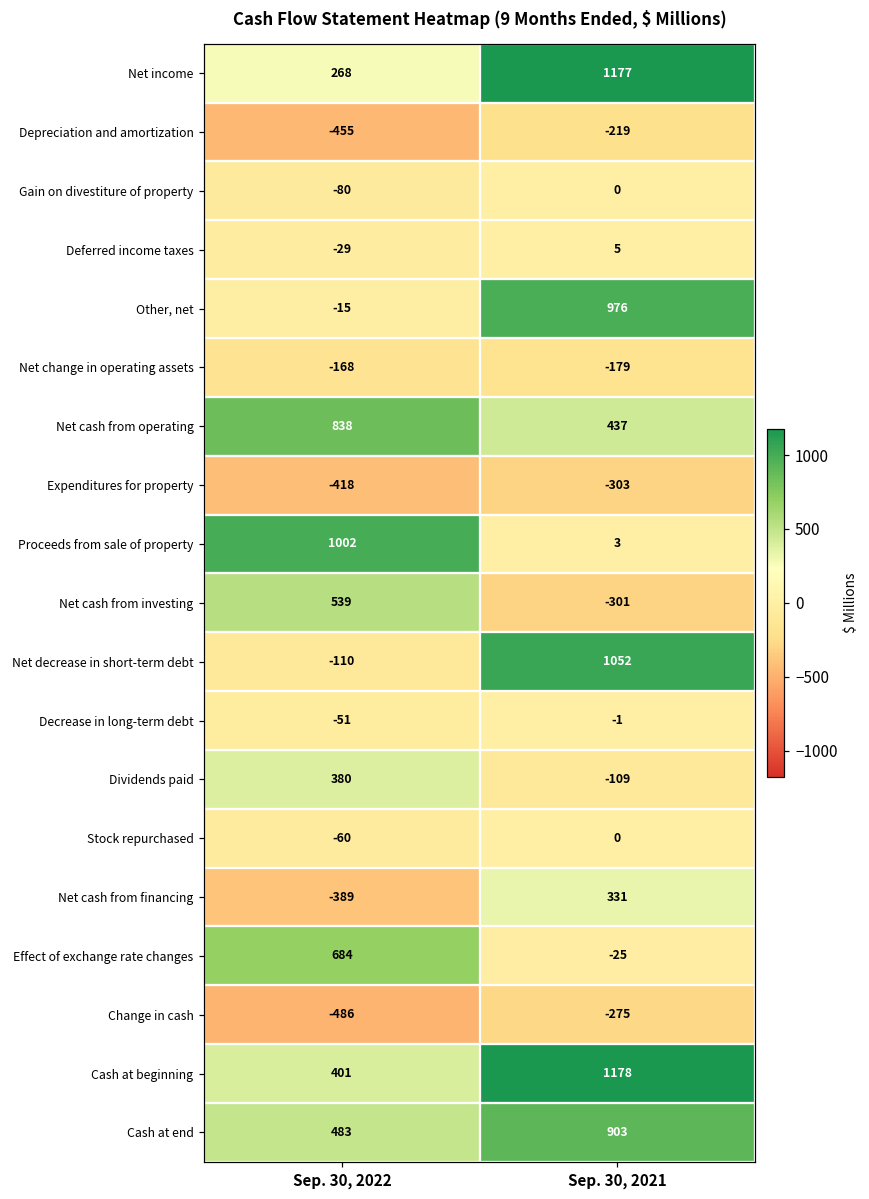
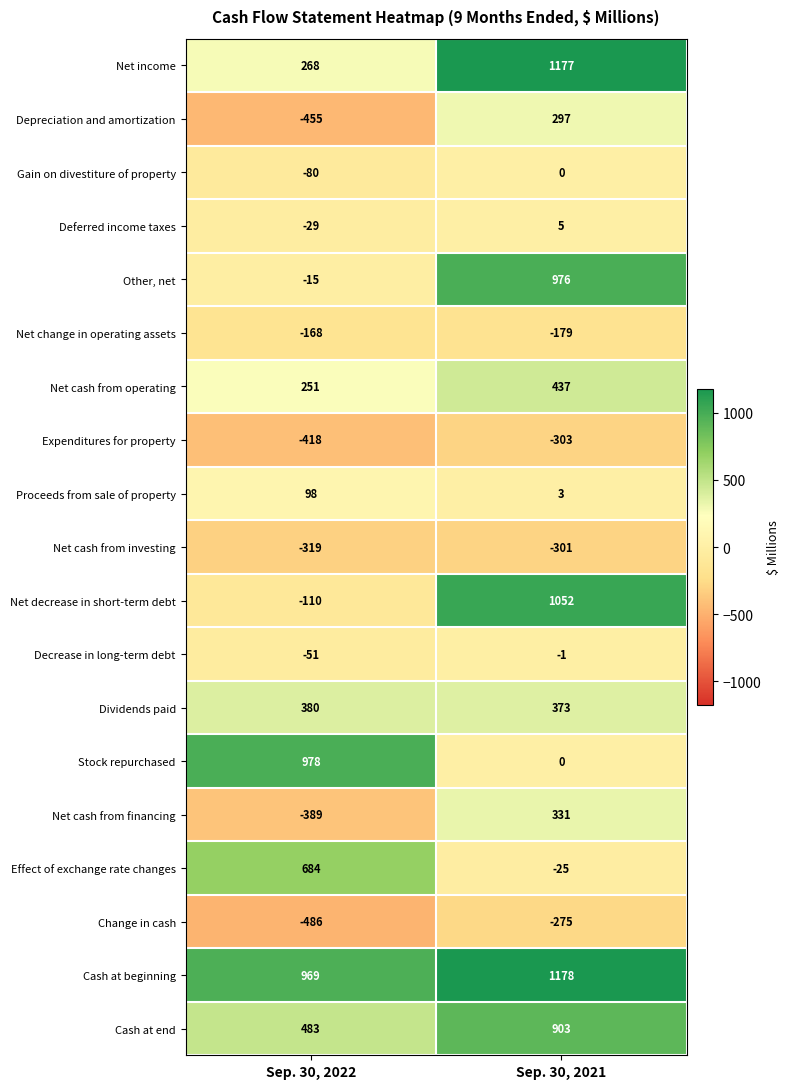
Depreciation and amortization, Sep. 30, 2021: -219 -> 297
Net cash from operating, Sep. 30, 2022: 838 -> 251
Proceeds from sale of property, Sep. 30, 2022: 1002 -> 98
Net cash from investing, Sep. 30, 2022: 539 -> -319
Dividends paid, Sep. 30, 2021: -109 -> 373
Stock repurchased, Sep. 30, 2022: -60 -> 978
Cash at beginning, Sep. 30, 2022: 401 -> 969
